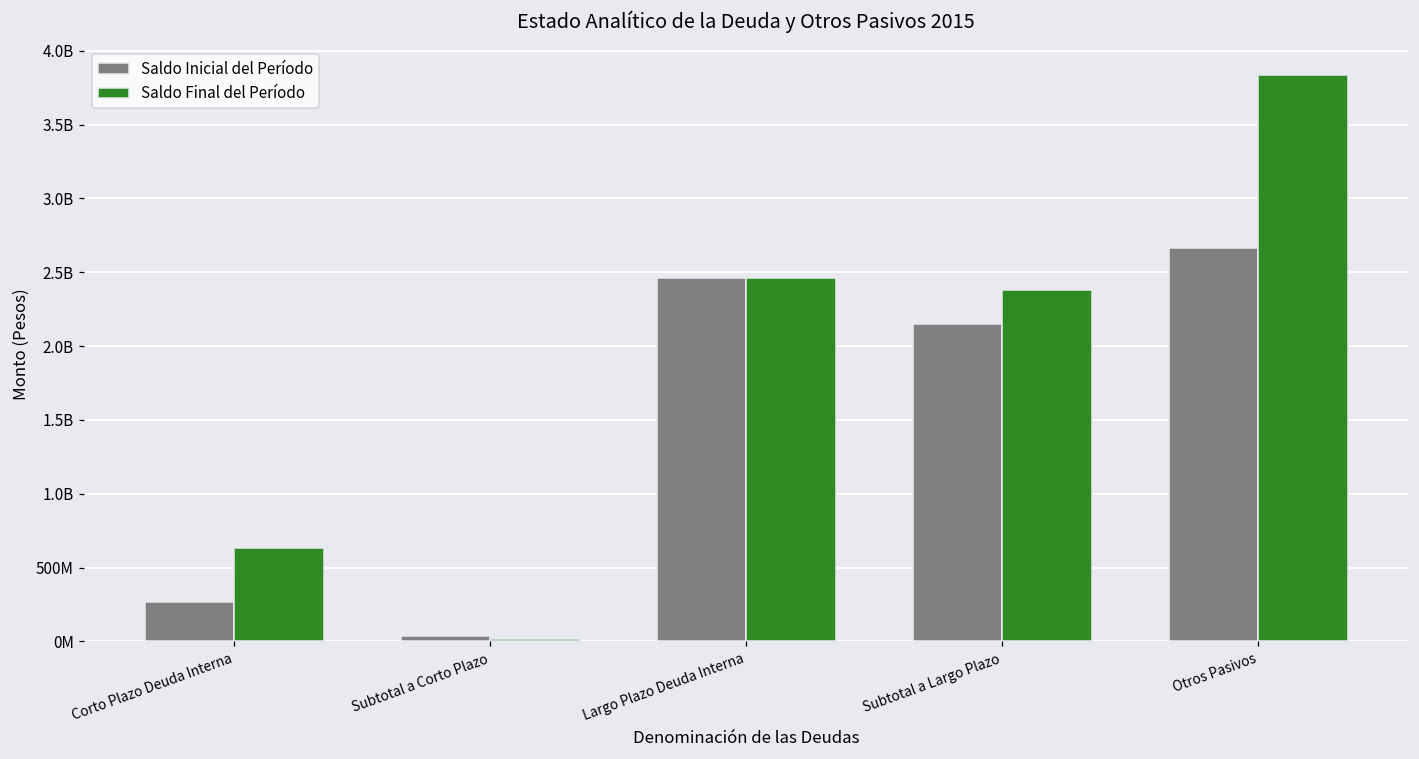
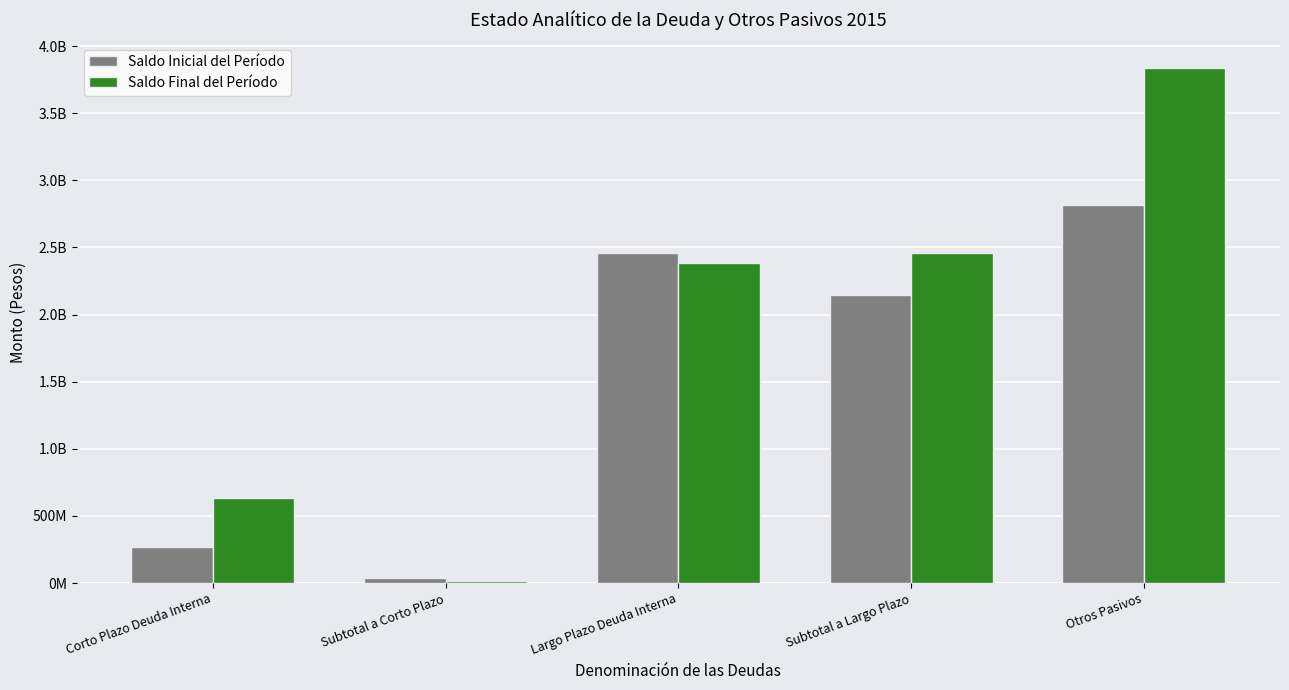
Saldo Final del Período, Largo Plazo Deuda Interna: 2460000000 -> 2390000000
Saldo Final del Período, Subtotal a Largo Plazo: 2380000000 -> 2460000000
Saldo Inicial del Período, Otros Pasivos: 2670000000 -> 2820000000
